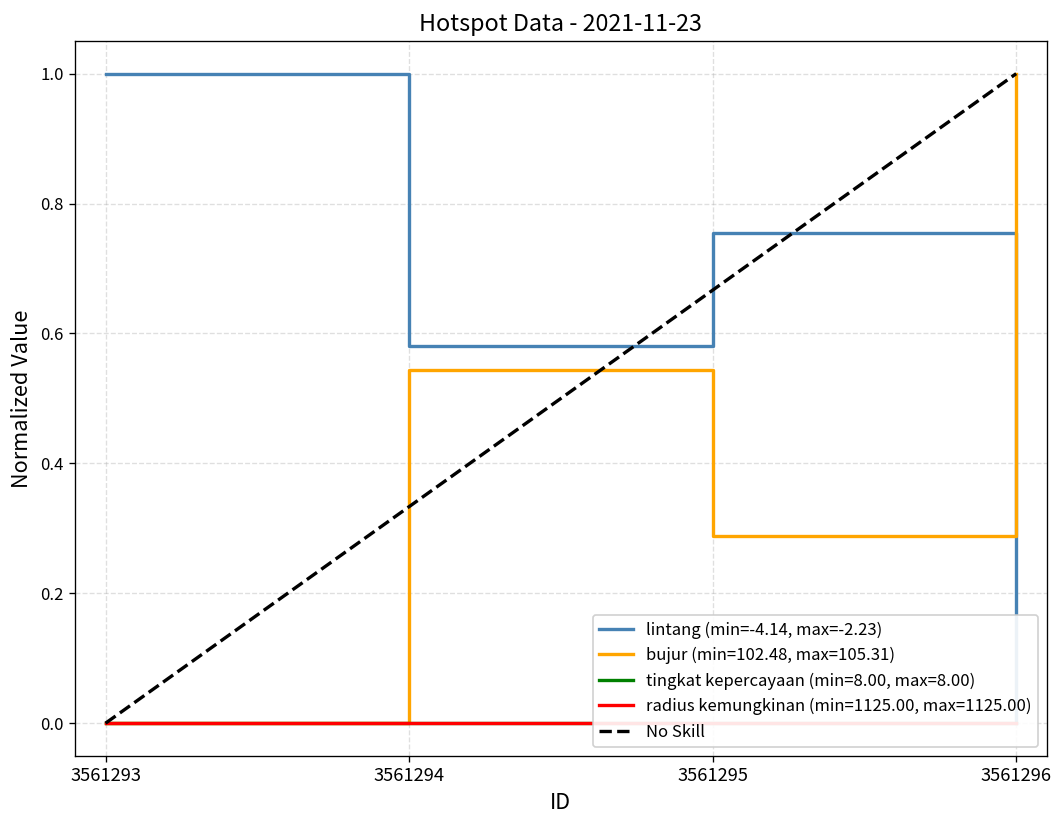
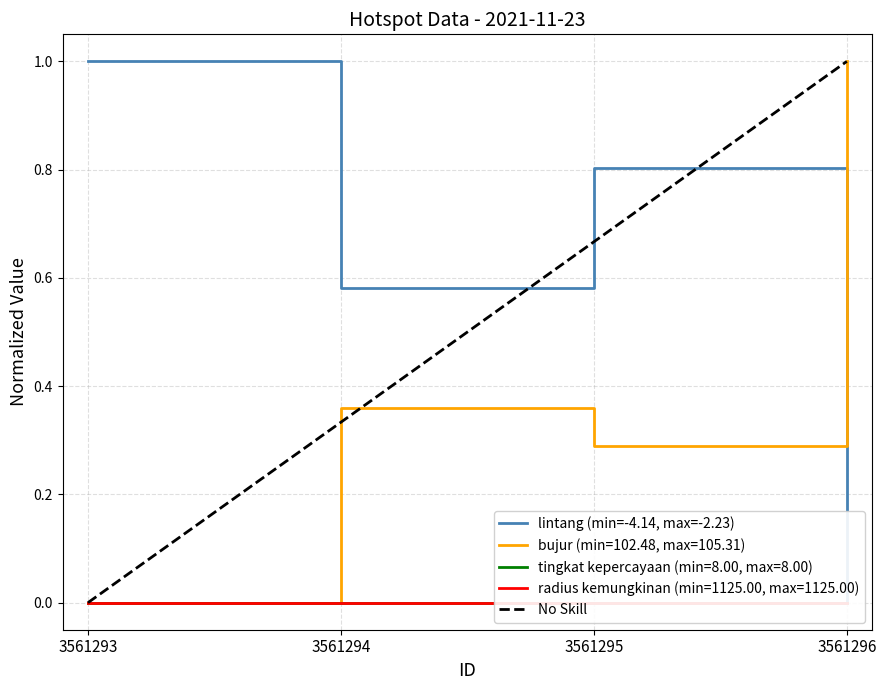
bujur (min=102.48, max=105.31), 3561294: 0.54 -> 0.36
lintang (min=-4.14, max=-2.23), 3561295: 0.75 -> 0.80
